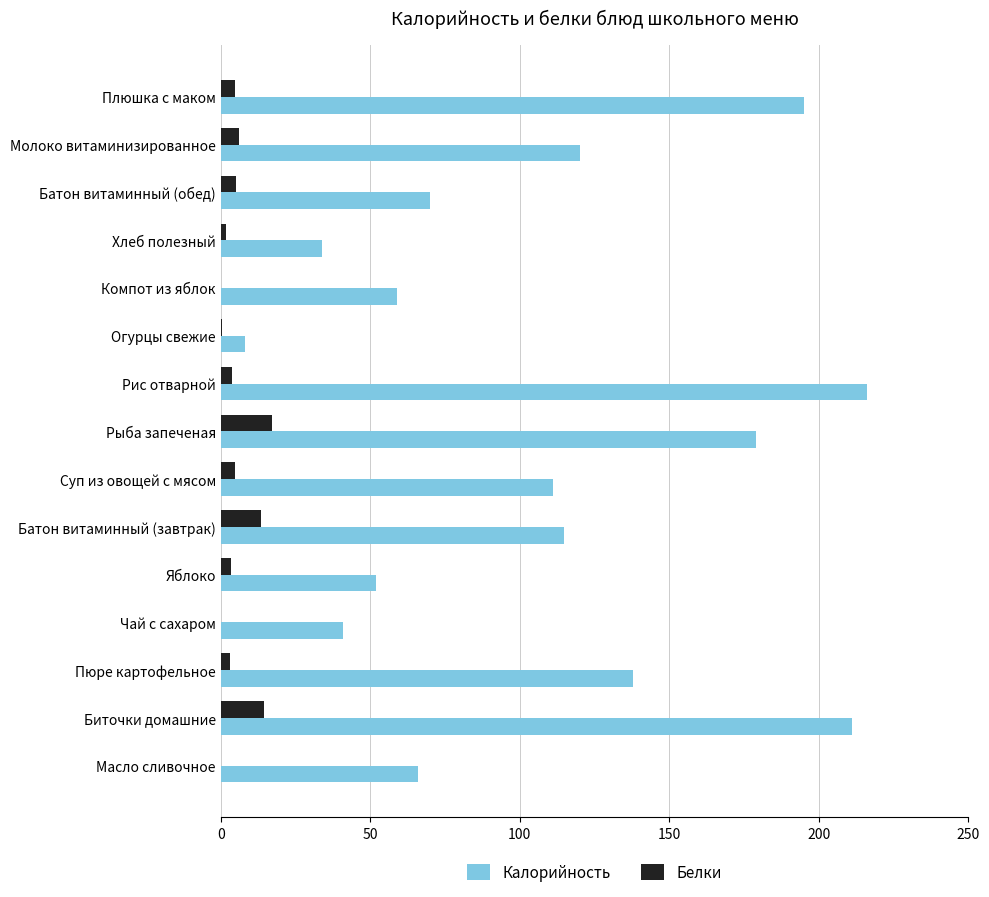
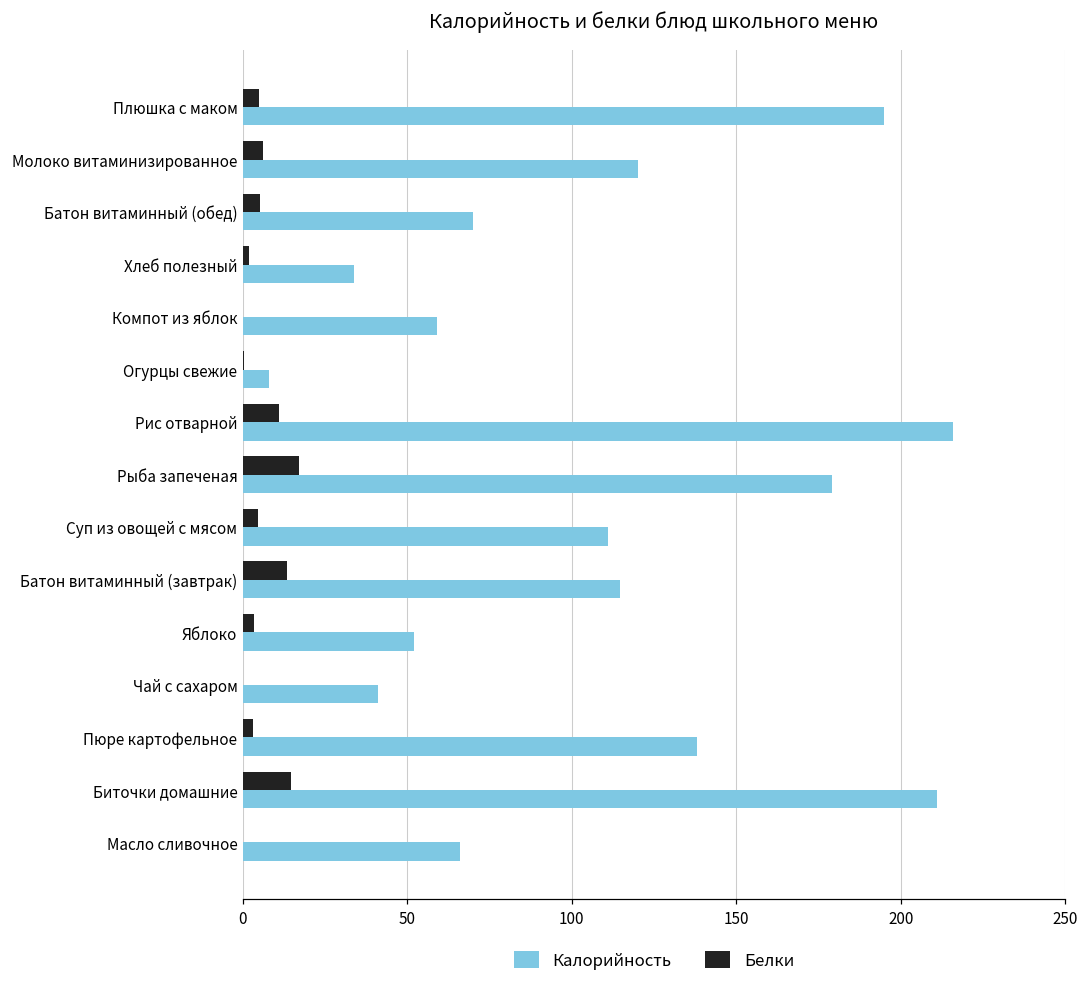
Белки, Рис отварной: 4 -> 11
